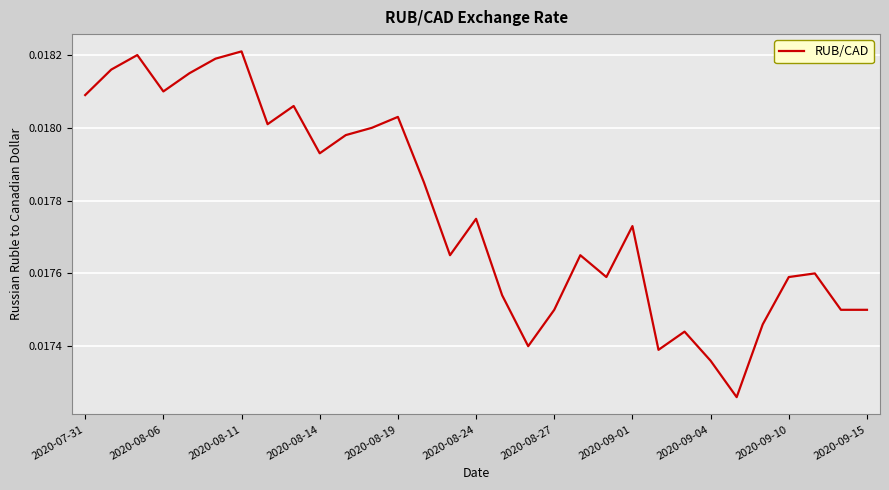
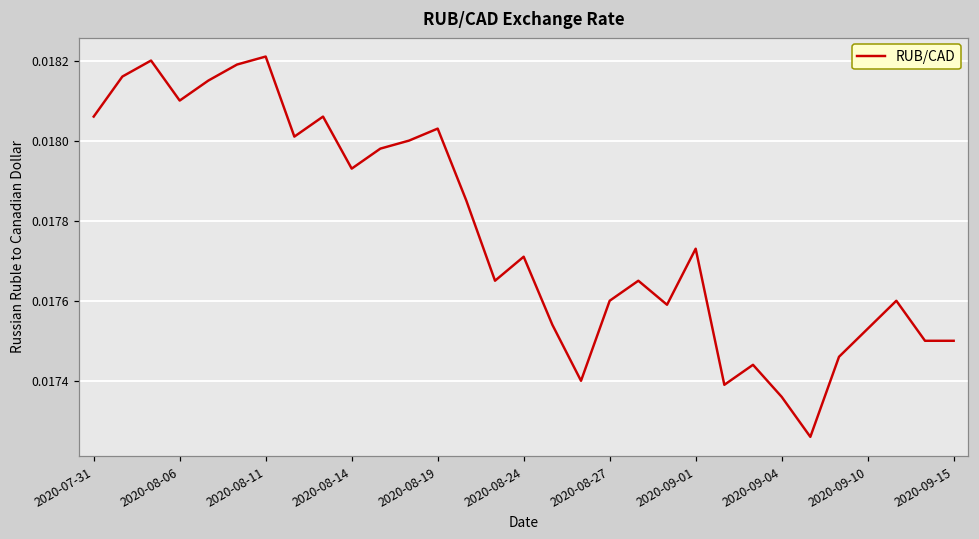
2020-07-31: 0.01809 -> 0.01806
2020-08-24: 0.01775 -> 0.01771
2020-08-27: 0.0175 -> 0.0176
2020-09-10: 0.01759 -> 0.01753
